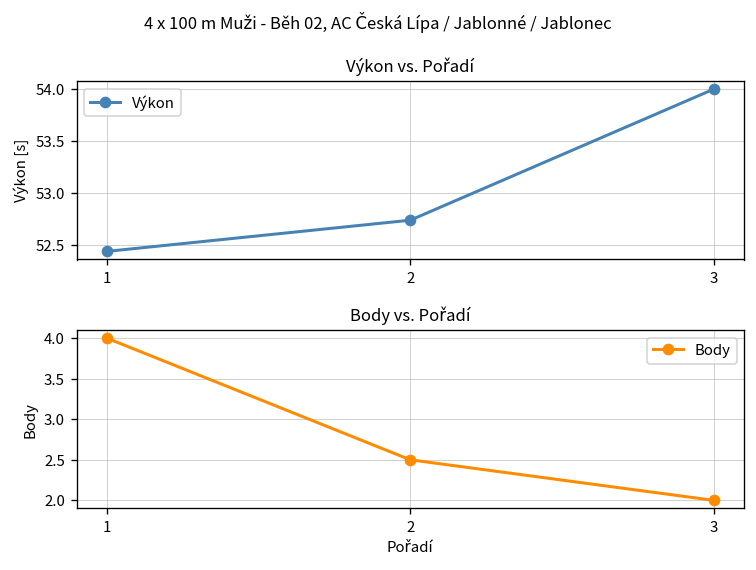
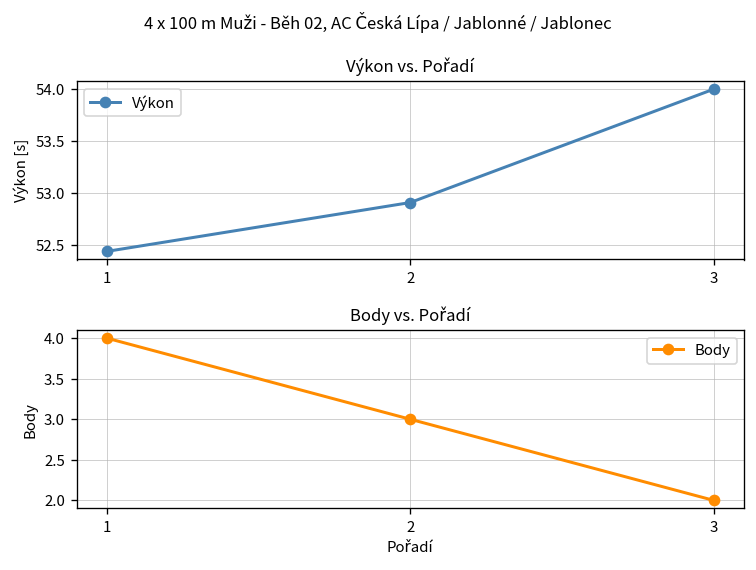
Výkon vs. Pořadí, 2: 52.7 -> 52.9
Body vs. Pořadí, 2: 2.5 -> 3.0
